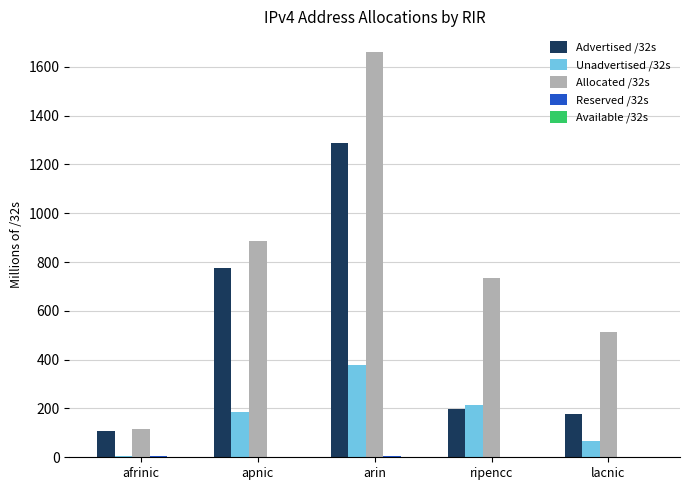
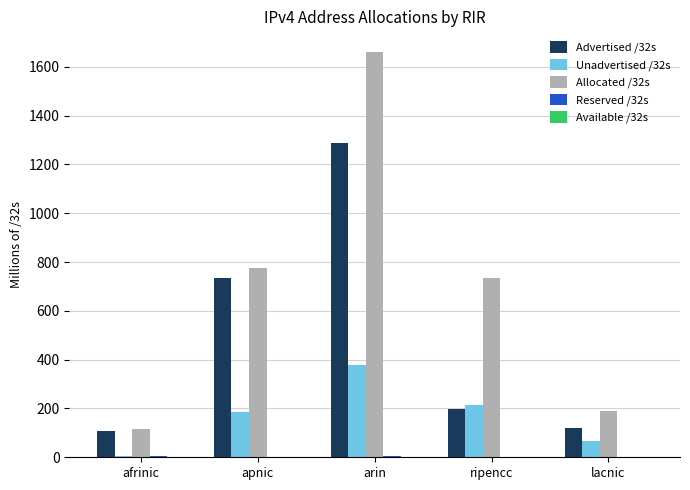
Advertised /32s, apnic: 770 -> 730
Allocated /32s, apnic: 890 -> 770
Advertised /32s, lacnic: 180 -> 120
Allocated /32s, lacnic: 510 -> 190
